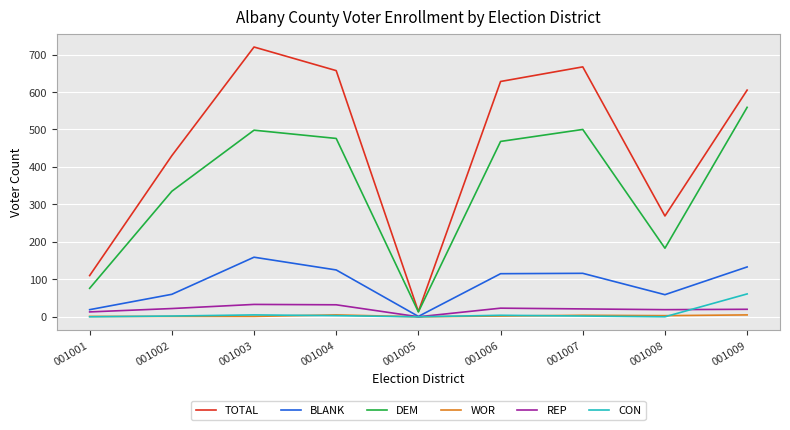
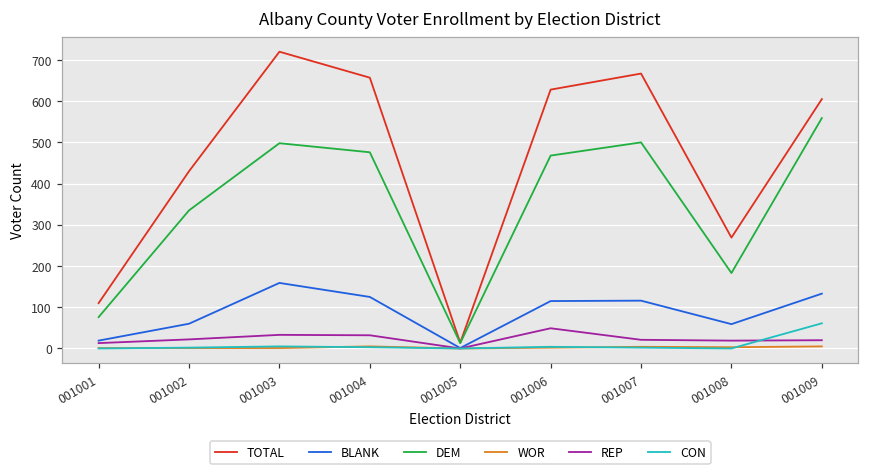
REP, 001006: 20 -> 50
